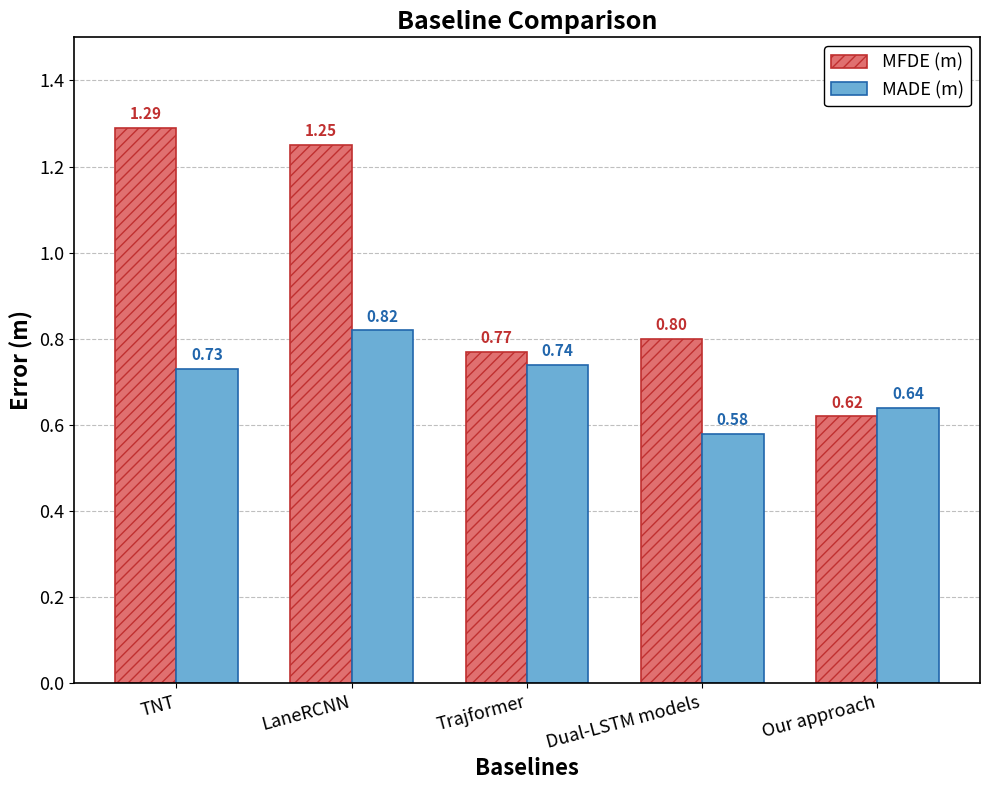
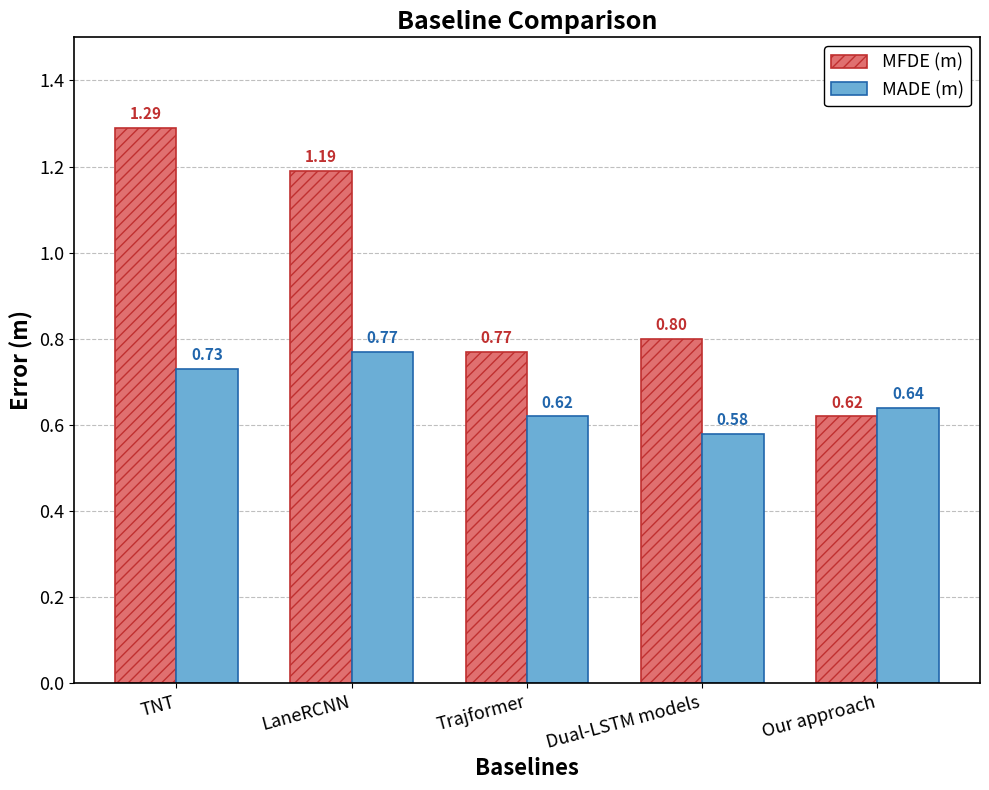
MFDE (m), LaneRCNN: 1.25 -> 1.19
MADE (m), LaneRCNN: 0.82 -> 0.77
MADE (m), Trajformer: 0.74 -> 0.62
